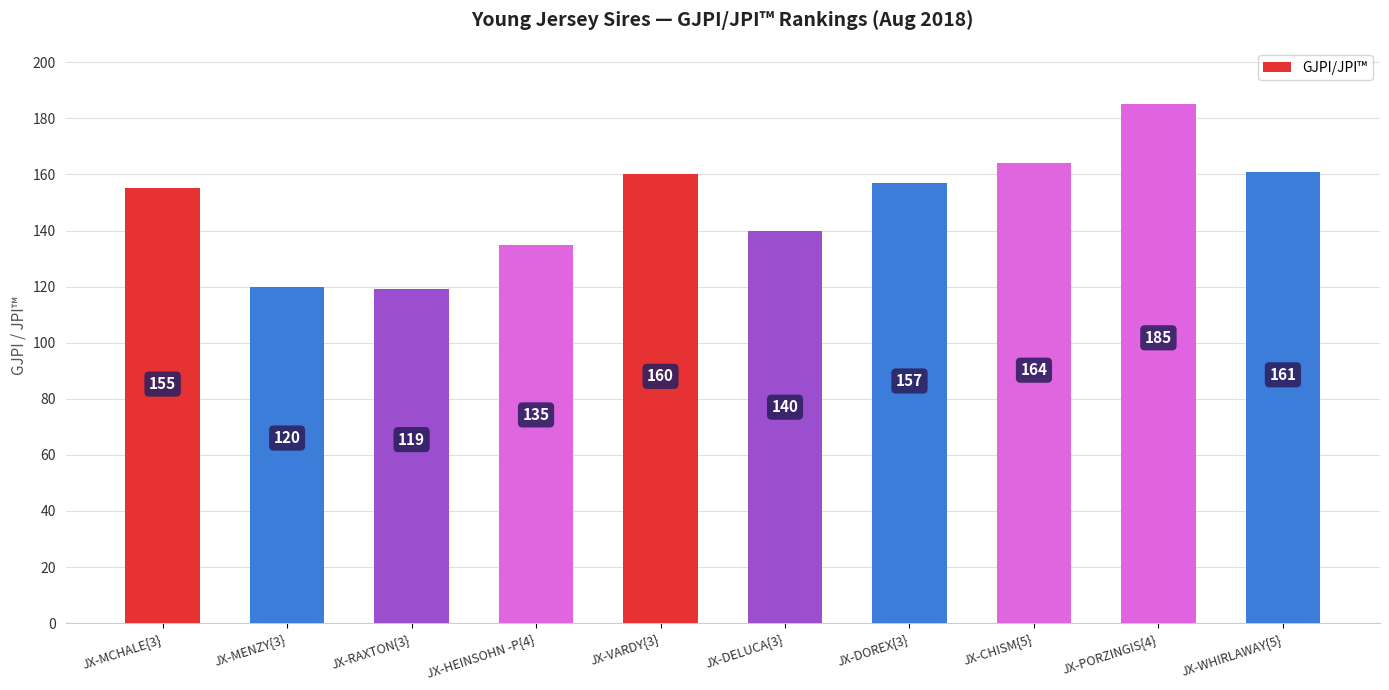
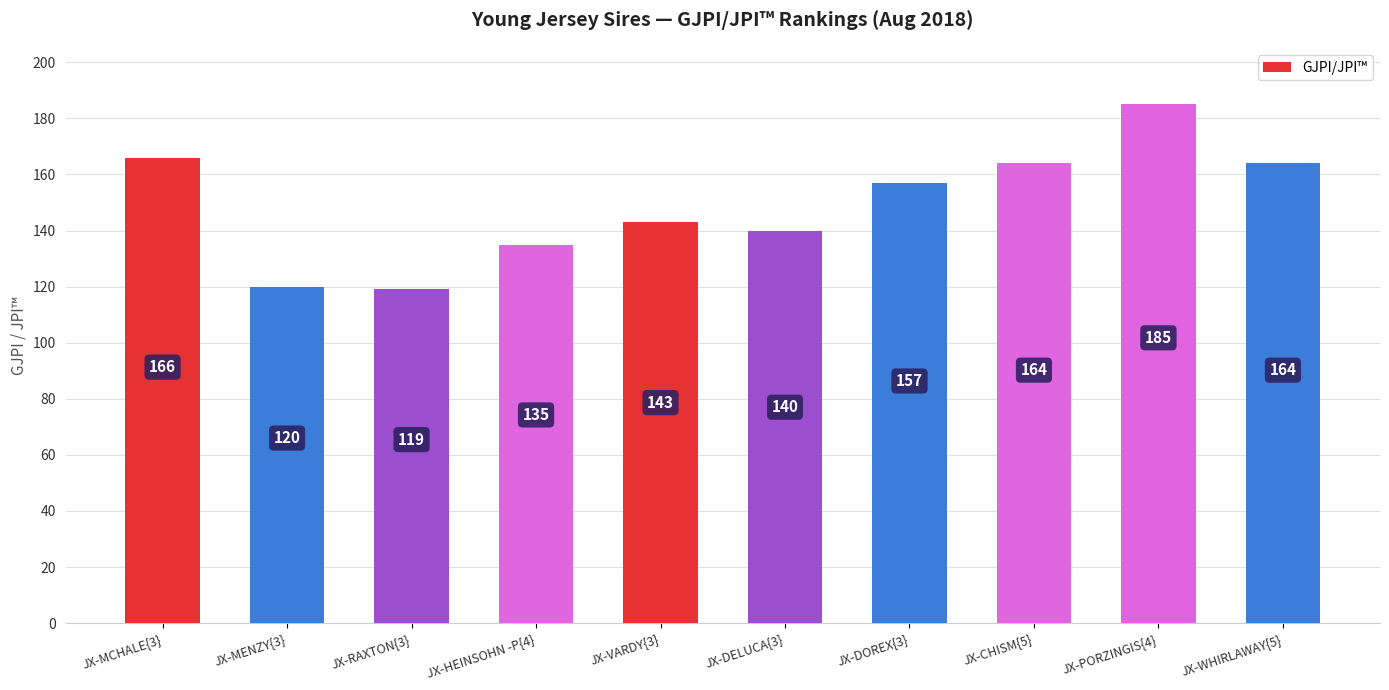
JX-MCHALE{3}: 155 -> 166
JX-VARDY{3}: 160 -> 143
JX-WHIRLAWAY{5}: 161 -> 164
